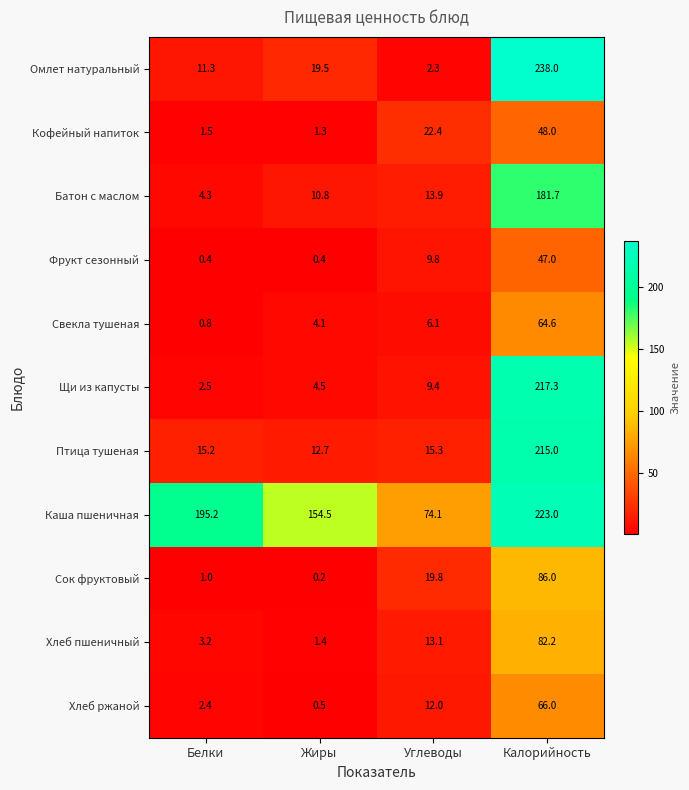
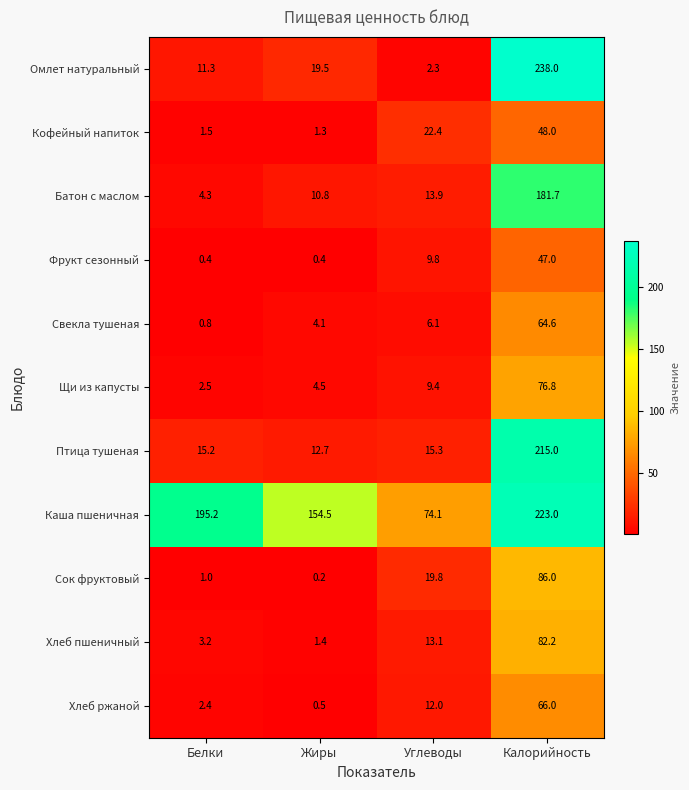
Щи из капусты, Калорийность: 217.3 -> 76.8
